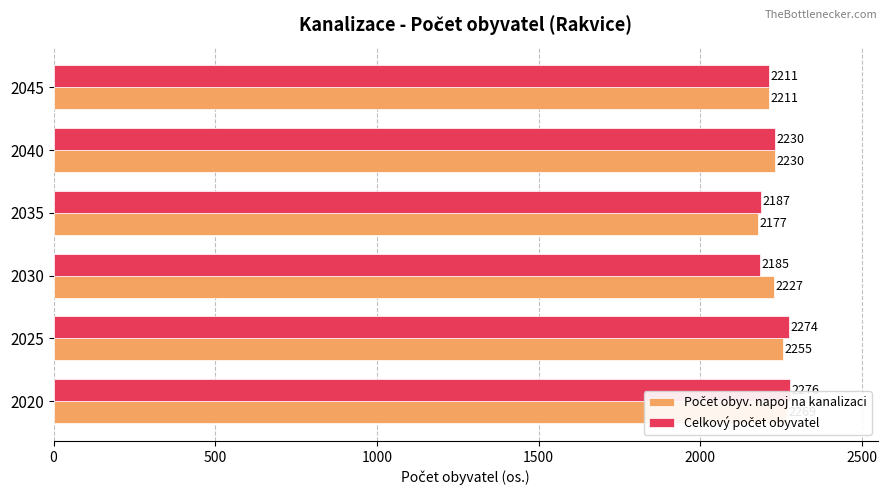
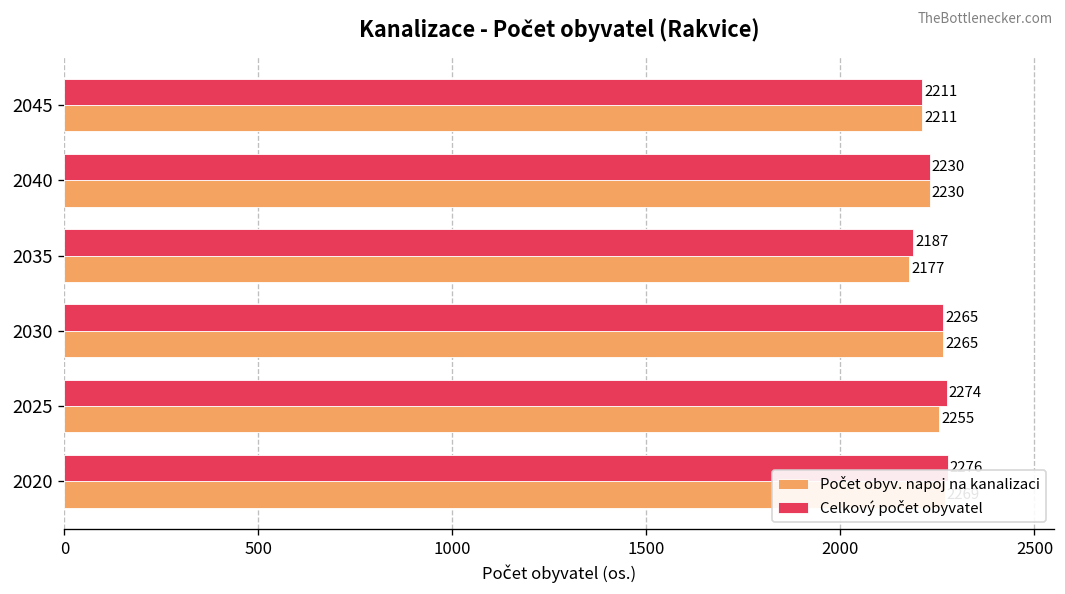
Celkový počet obyvatel, 2030: 2185 -> 2265
Počet obyv. napoj na kanalizaci, 2030: 2227 -> 2265
